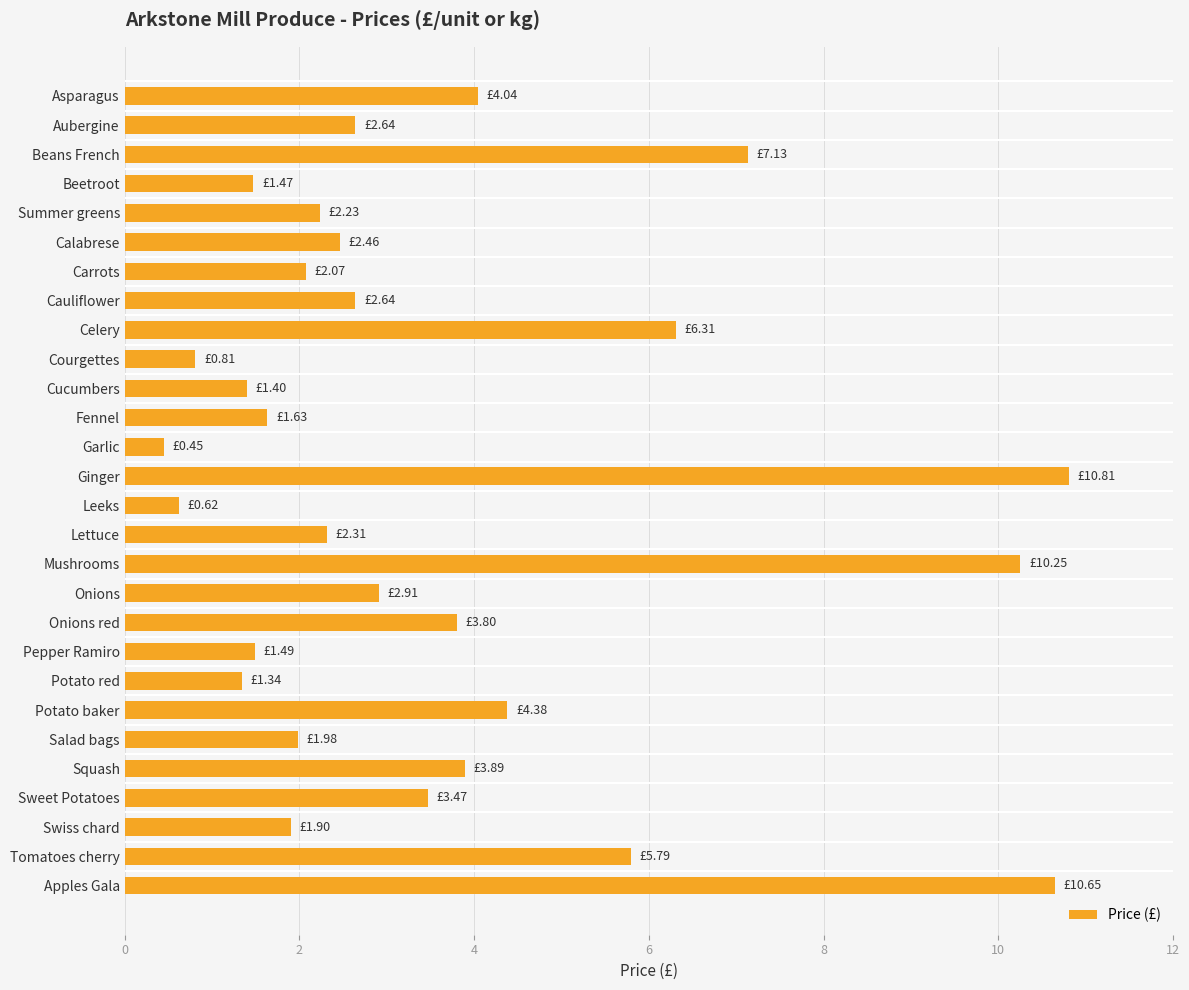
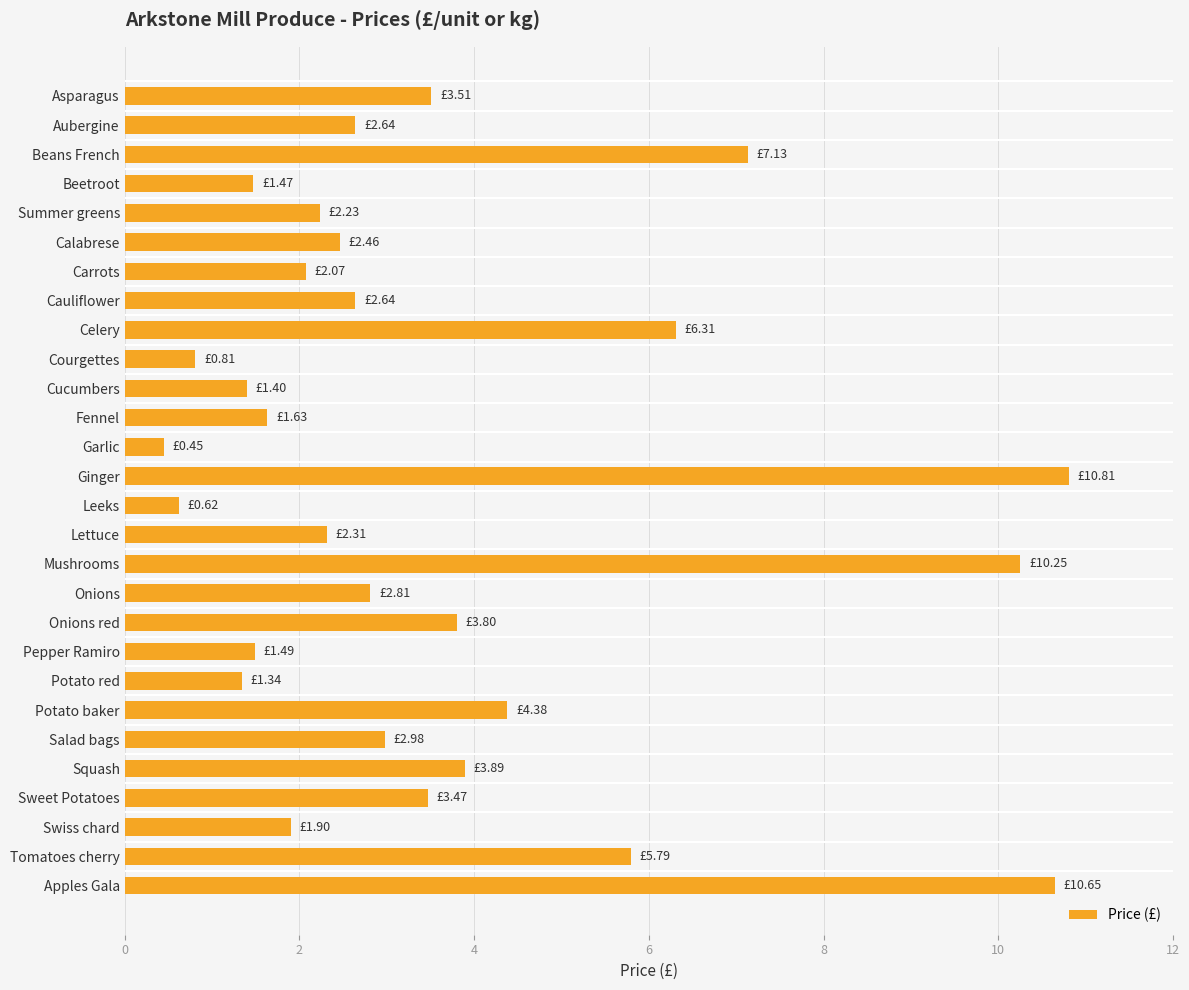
Asparagus: £4.04 -> £3.51
Onions: £2.91 -> £2.81
Salad bags: £1.98 -> £2.98
